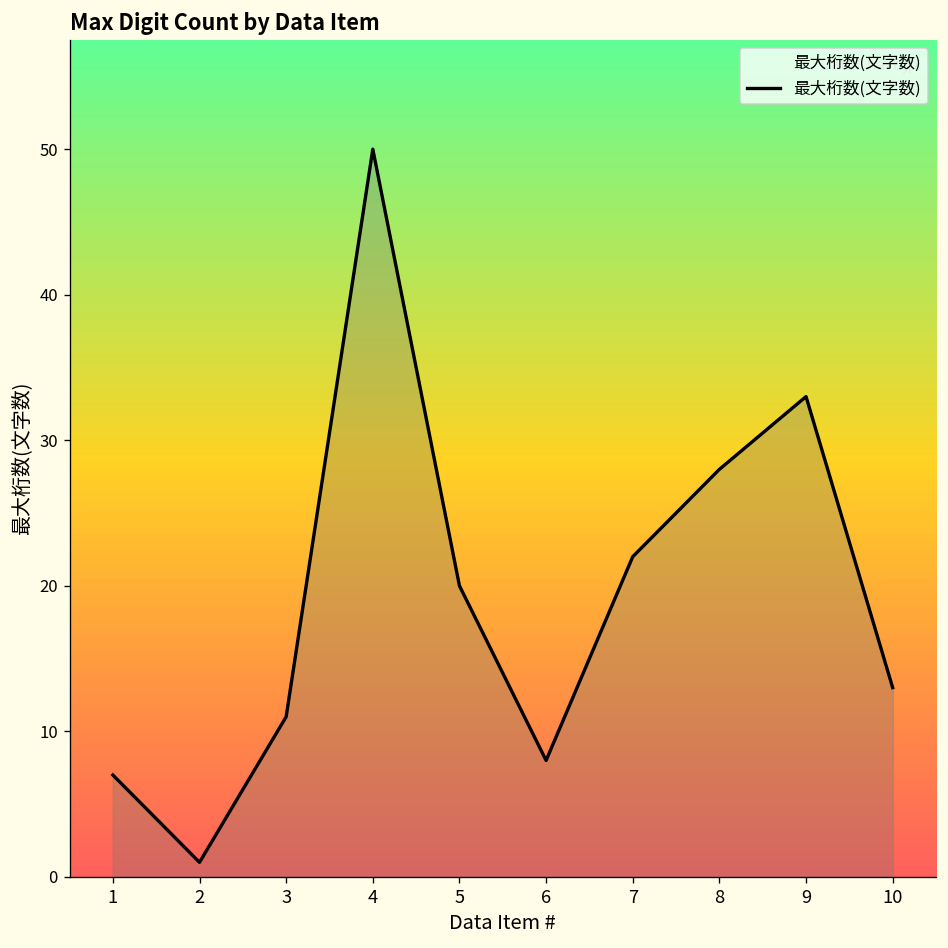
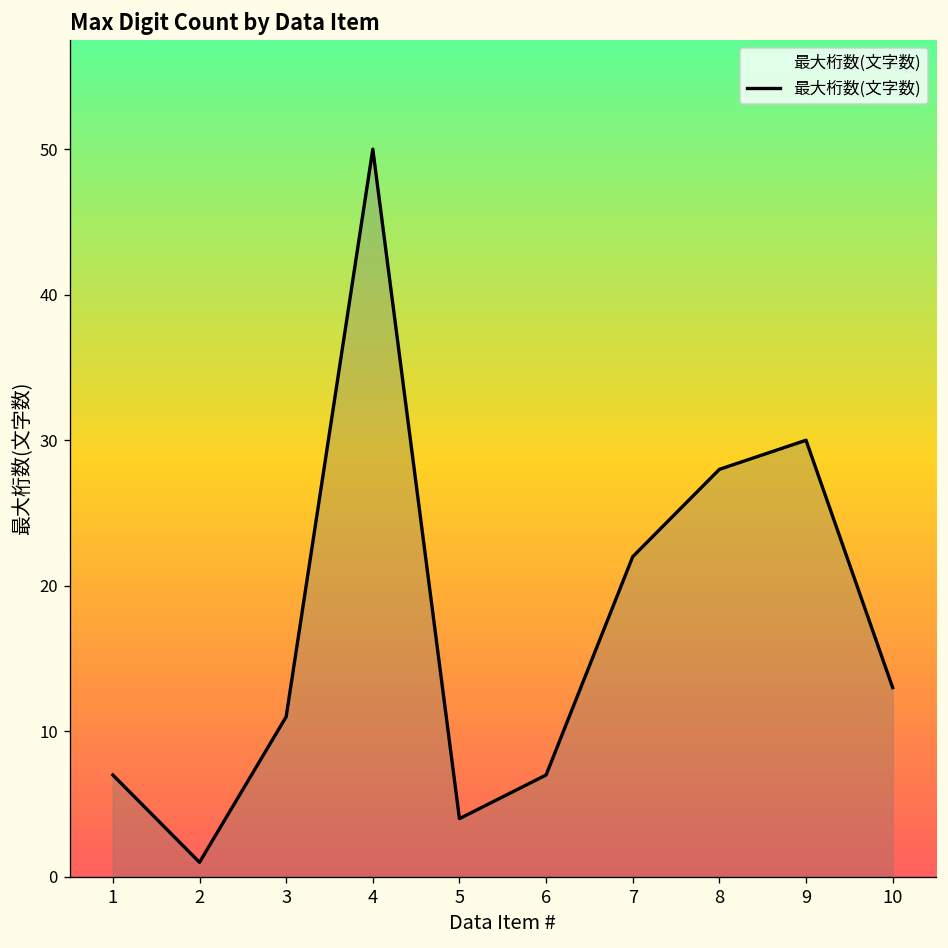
5: 20 -> 4
6: 8 -> 7
9: 33 -> 30
